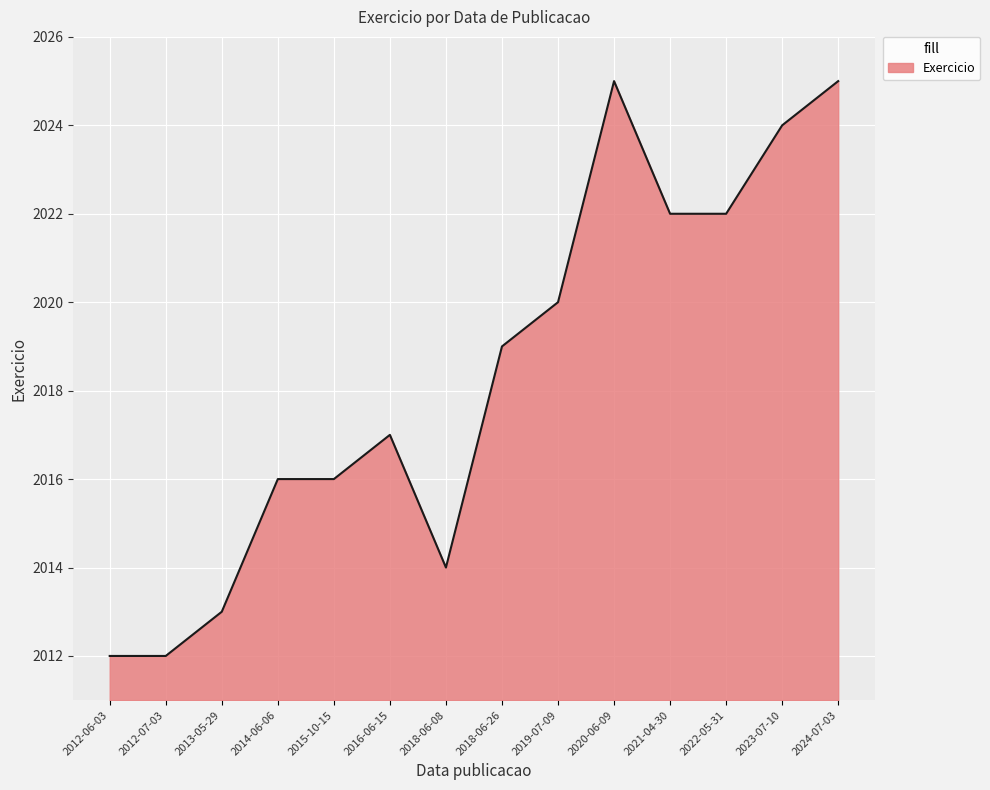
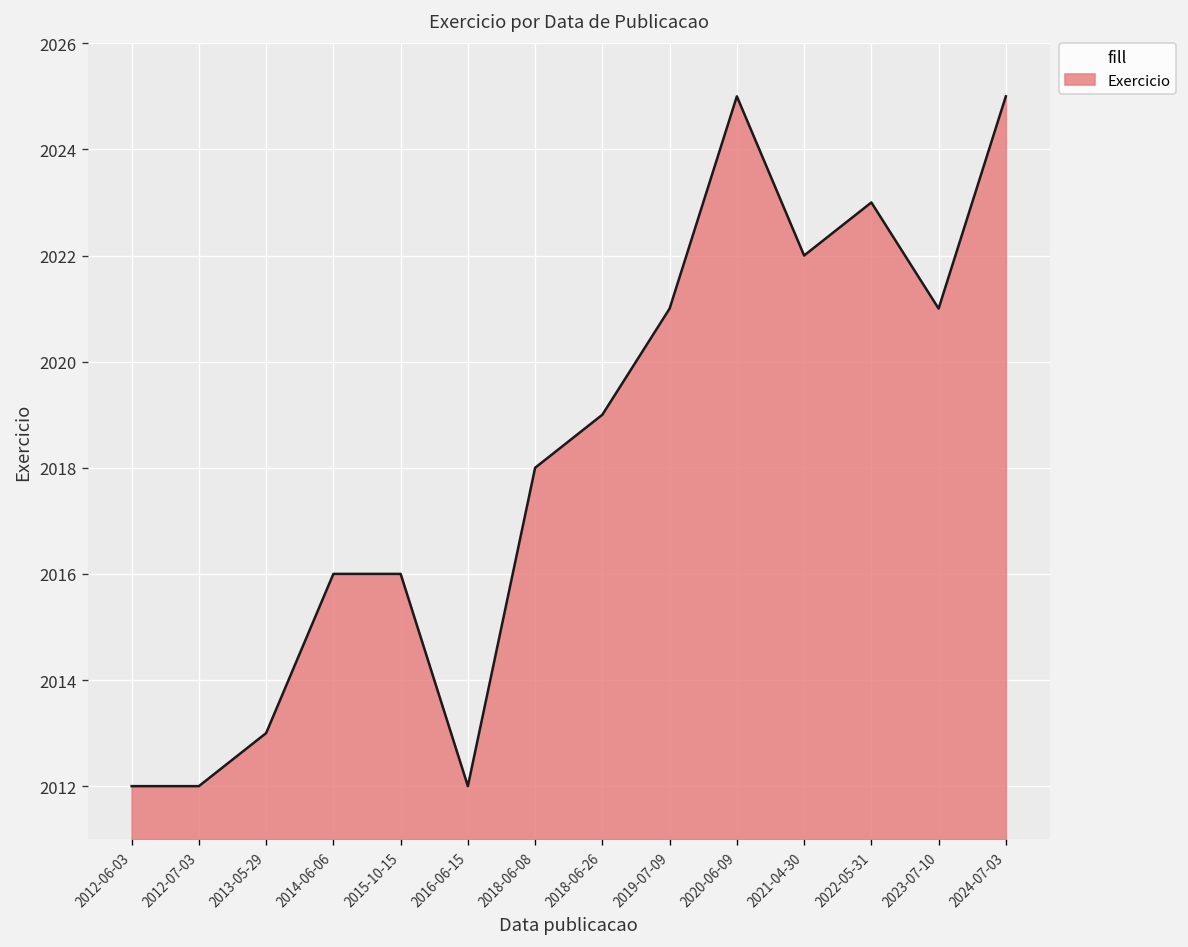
2016-06-15: 2017 -> 2012
2018-06-08: 2014 -> 2018
2019-07-09: 2020 -> 2021
2022-05-31: 2022 -> 2023
2023-07-10: 2024 -> 2021
